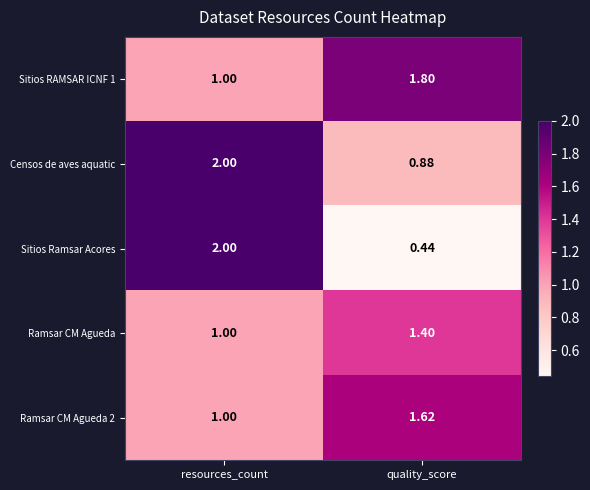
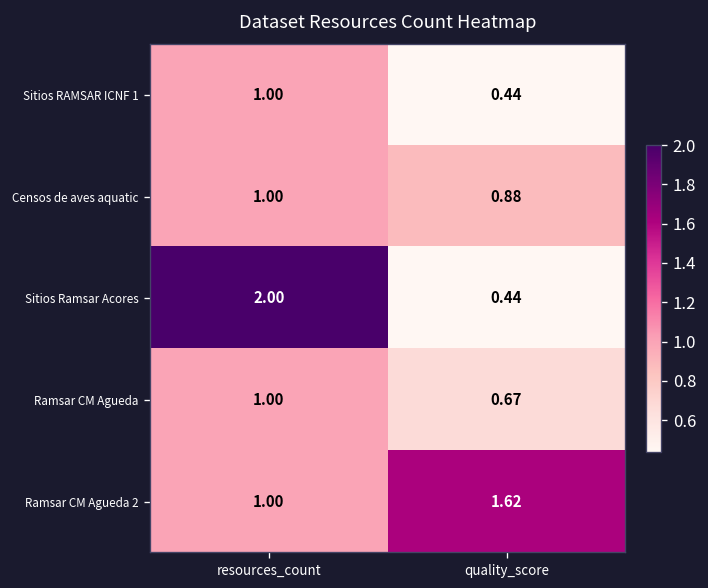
Sitios RAMSAR ICNF 1, quality_score: 1.80 -> 0.44
Censos de aves aquatic, resources_count: 2.00 -> 1.00
Ramsar CM Agueda, quality_score: 1.40 -> 0.67
